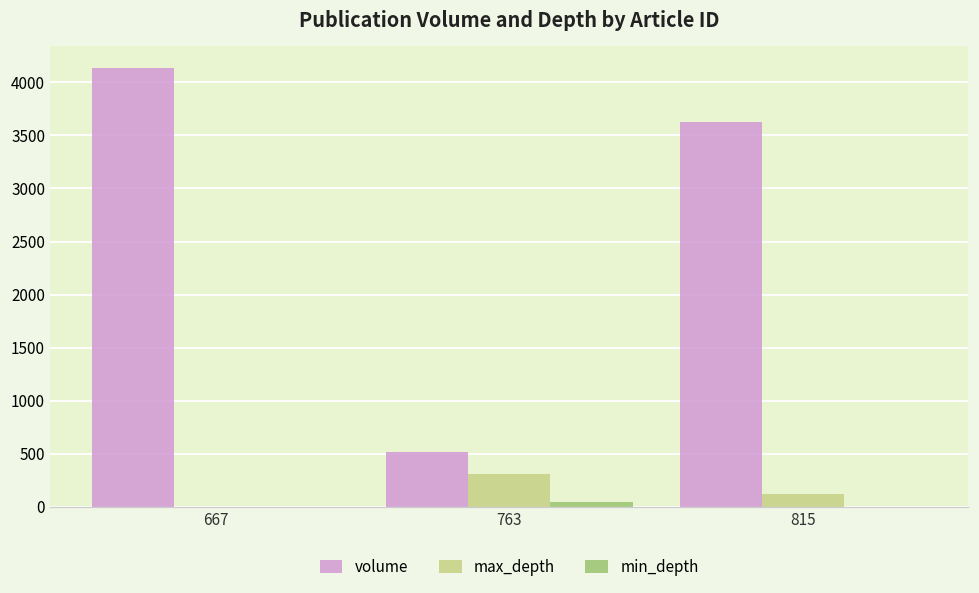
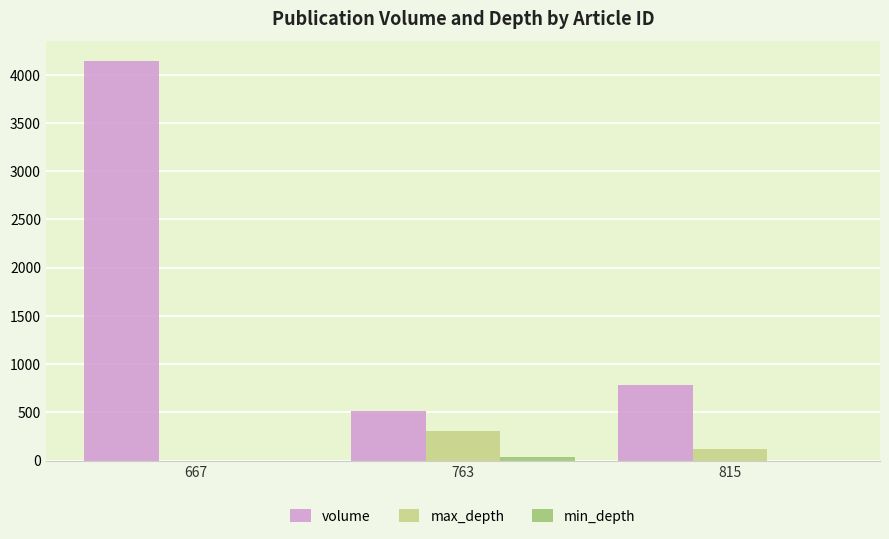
volume, 815: 3600 -> 800
